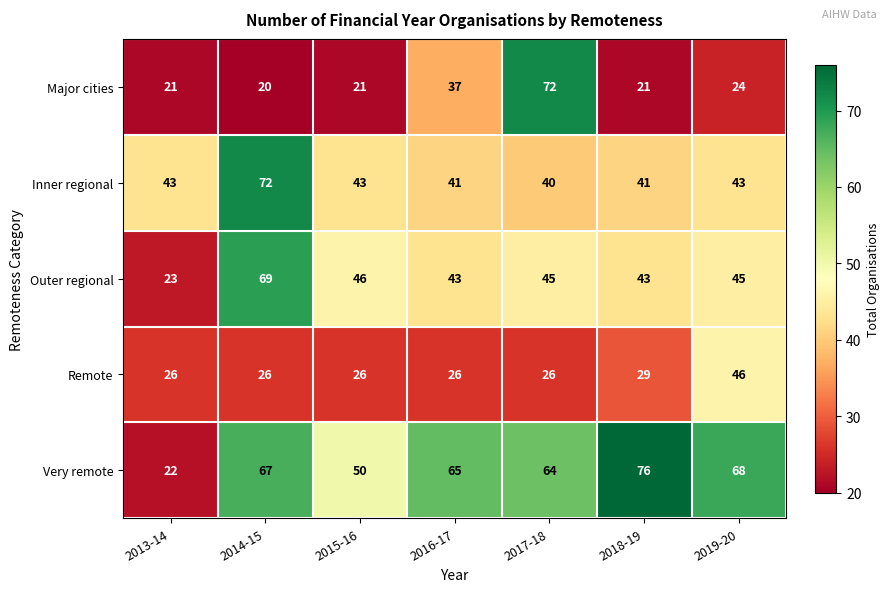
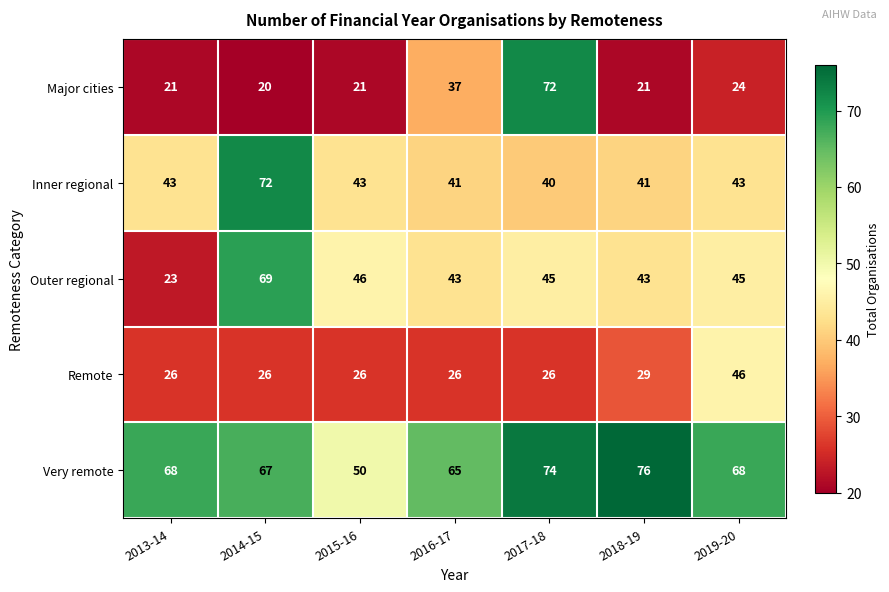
Very remote, 2013-14: 22 -> 68
Very remote, 2017-18: 64 -> 74
